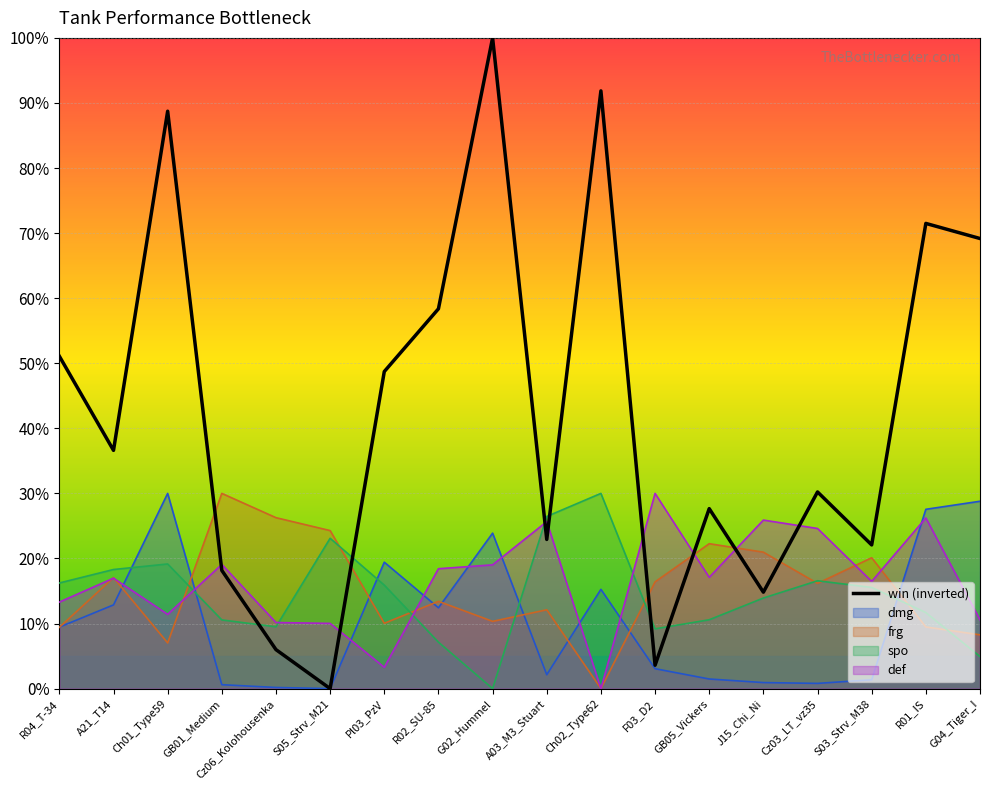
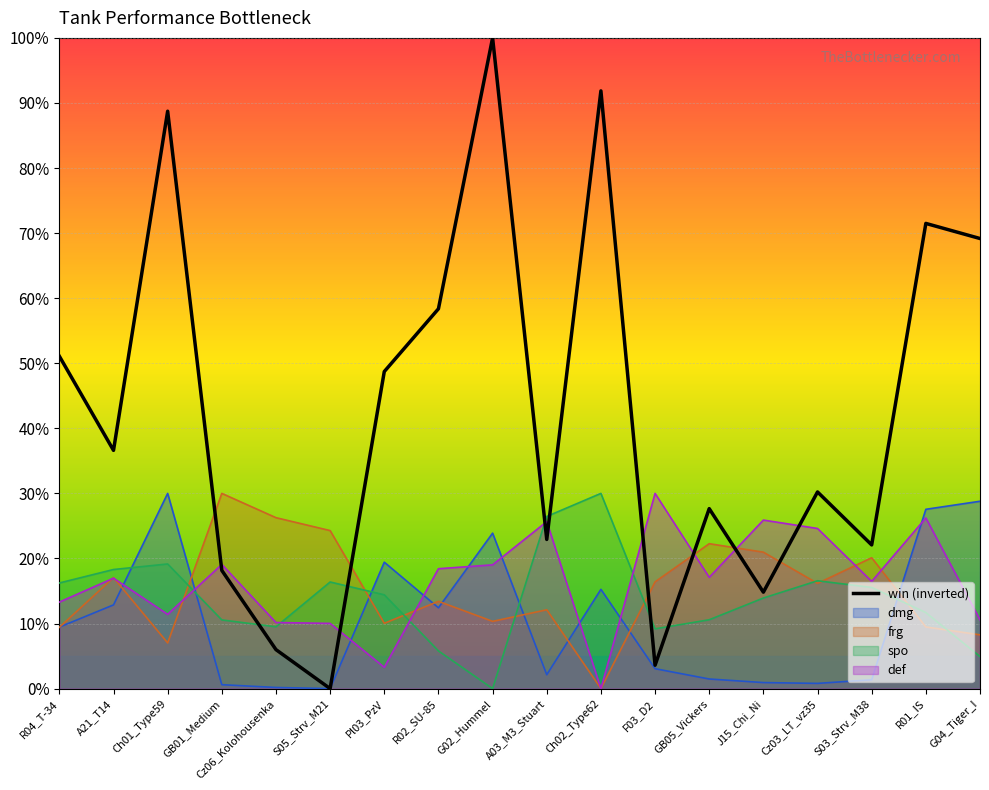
spo, S05_Strv_M21: 23% -> 16%
spo, Pl03_PzV: 16% -> 14%
spo, R02_SU-85: 7% -> 6%
